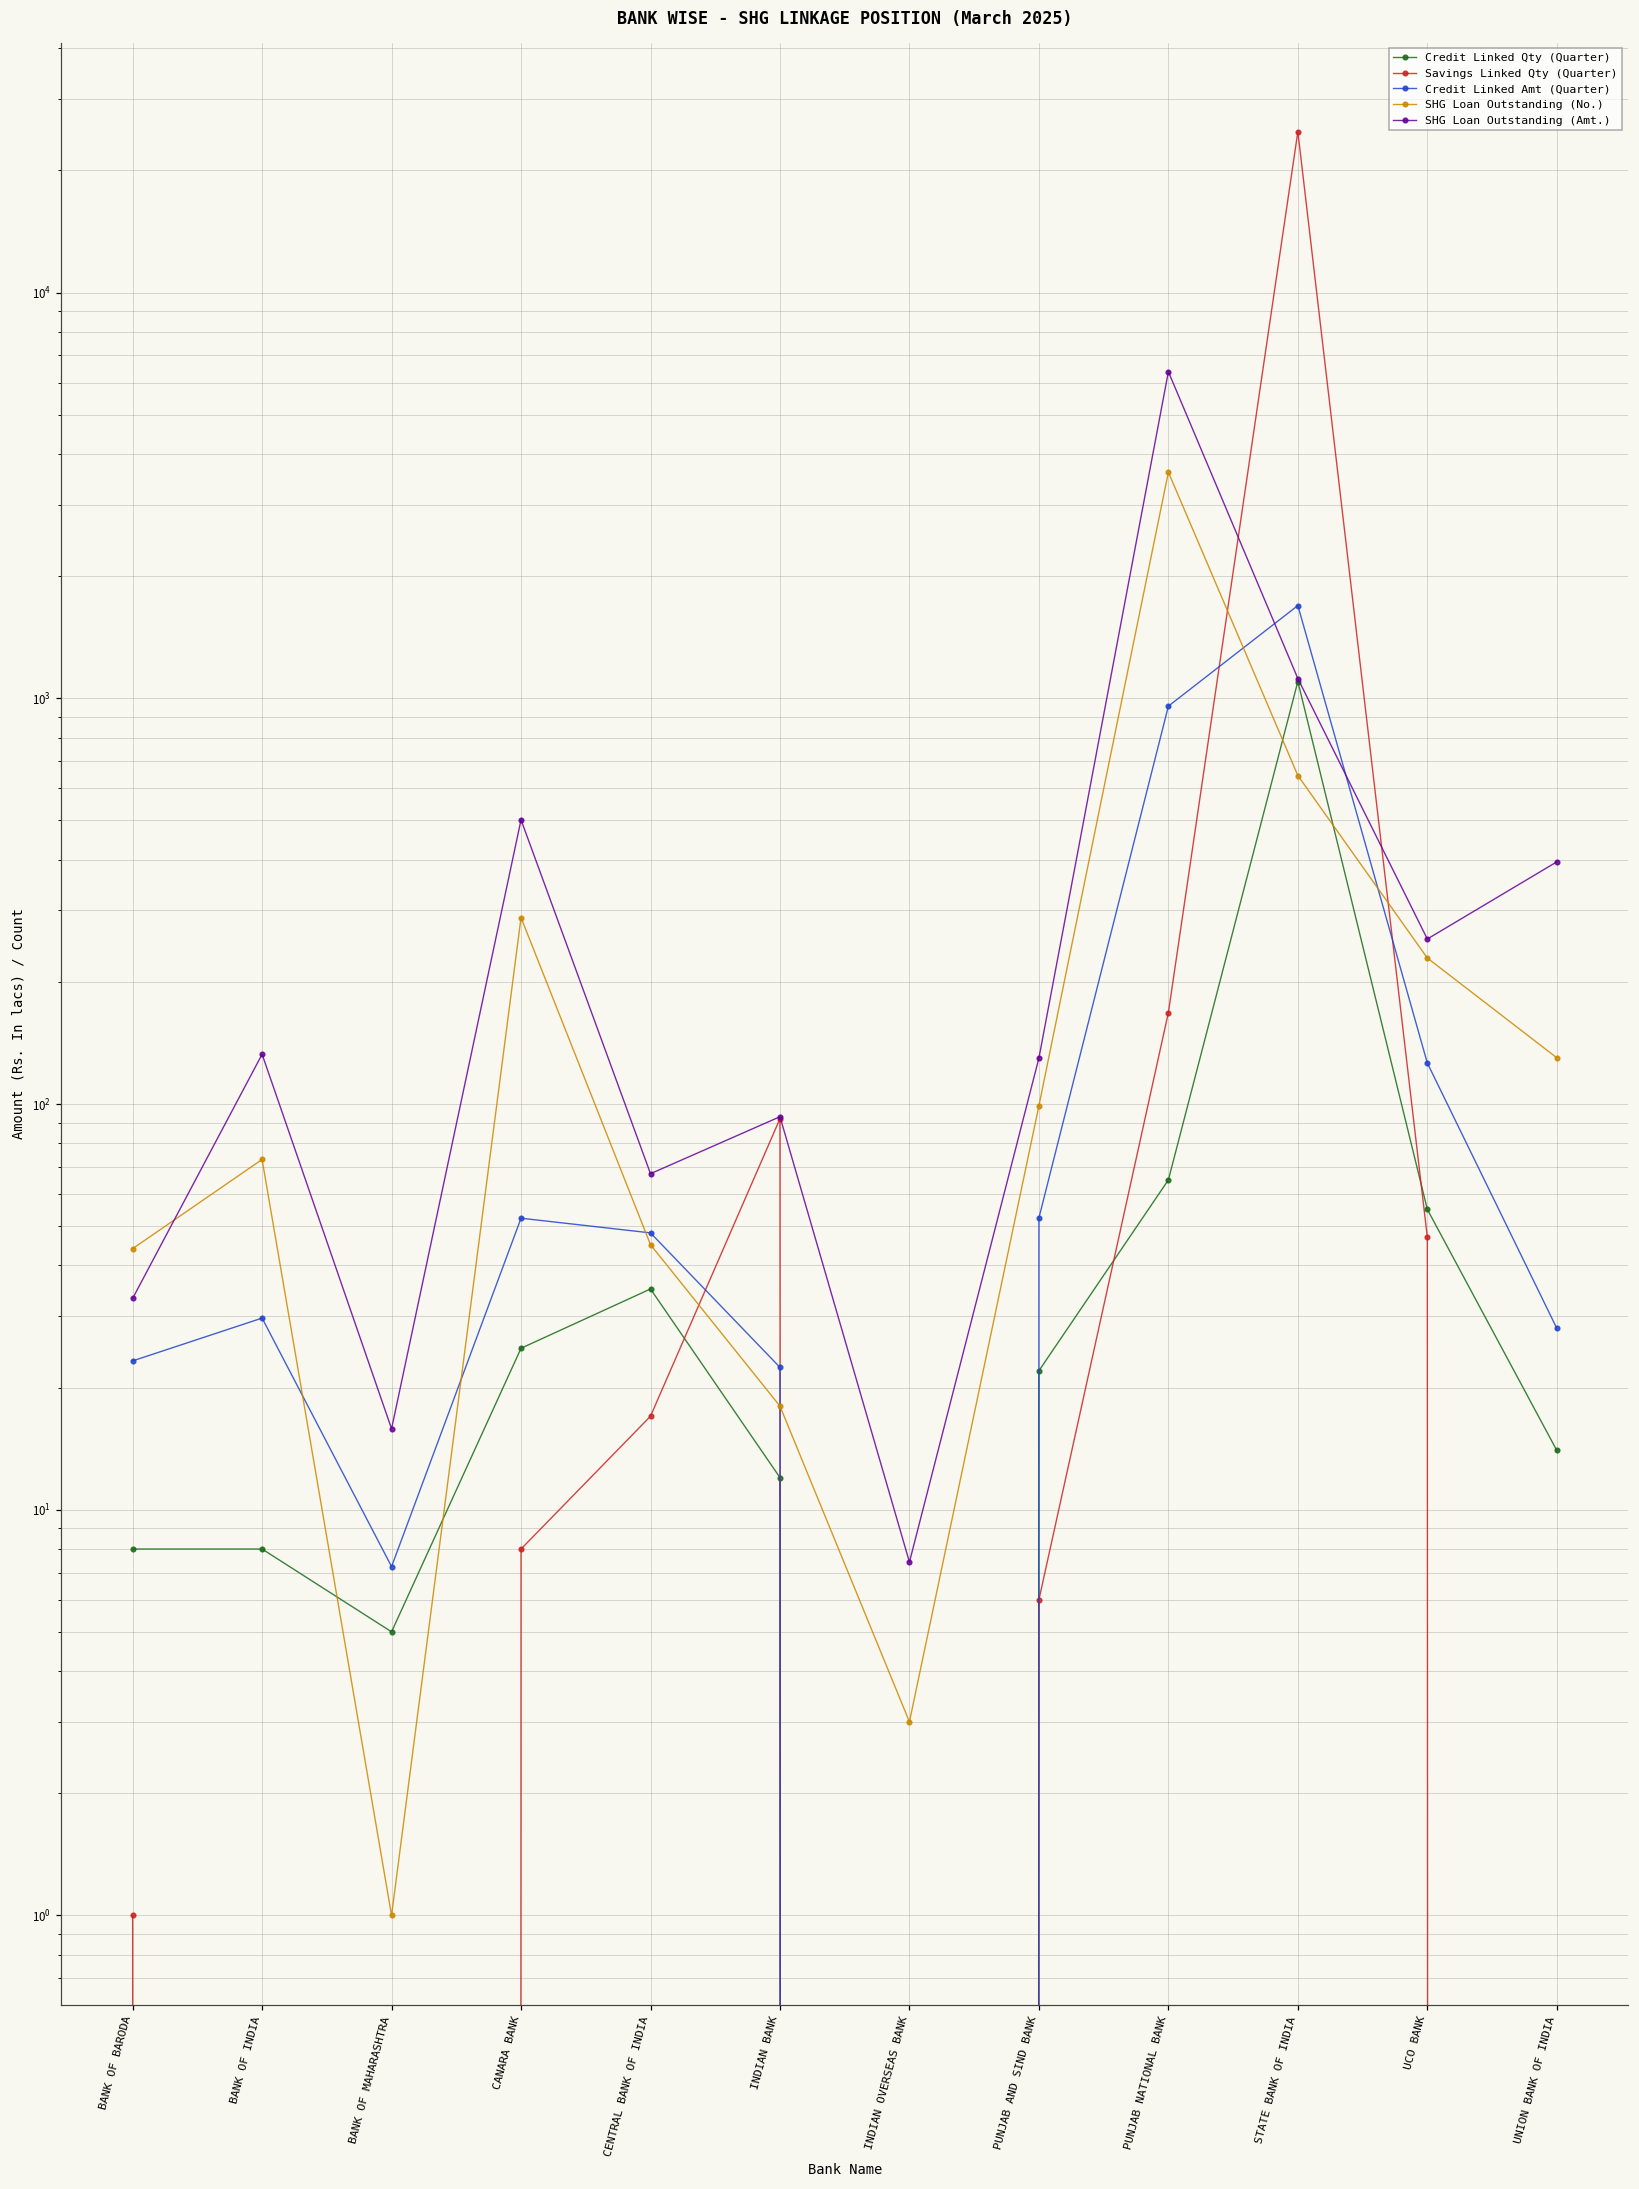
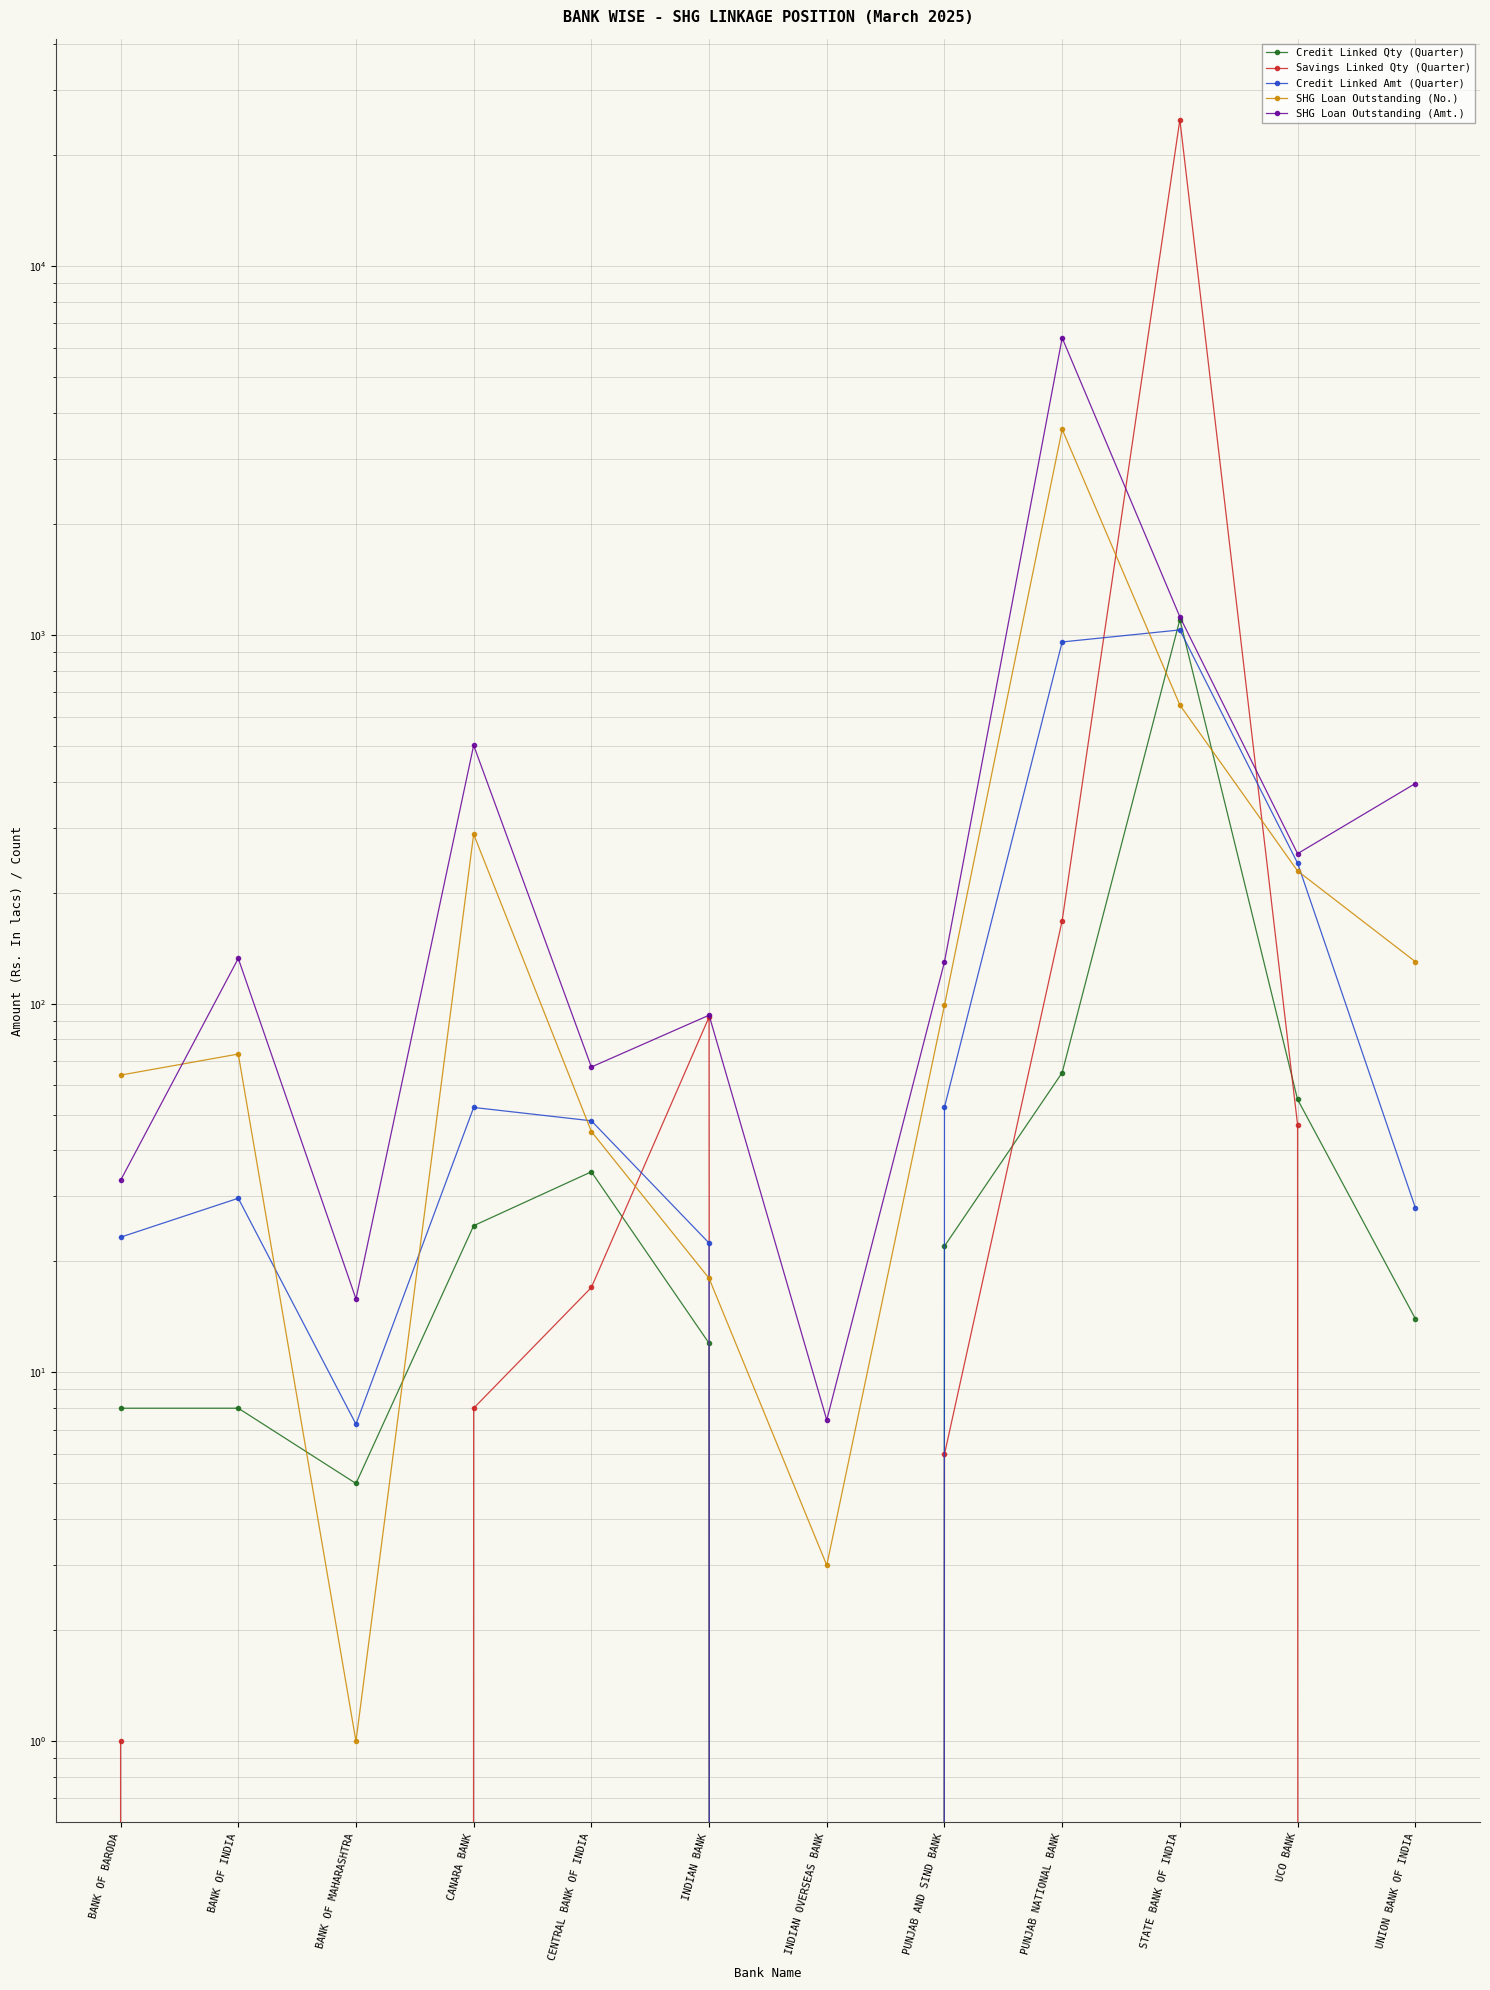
SHG Loan Outstanding (No.), BANK OF BARODA: 44 -> 64
Credit Linked Amt (Quarter), STATE BANK OF INDIA: 1700 -> 1030
Credit Linked Amt (Quarter), UCO BANK: 126 -> 240
